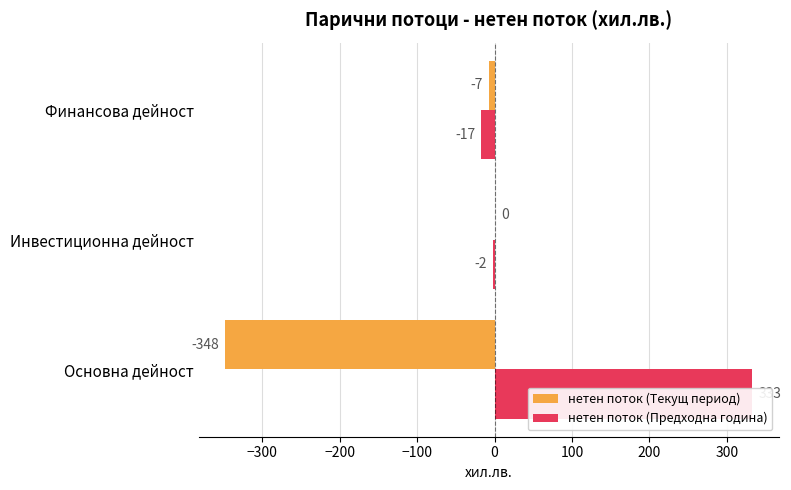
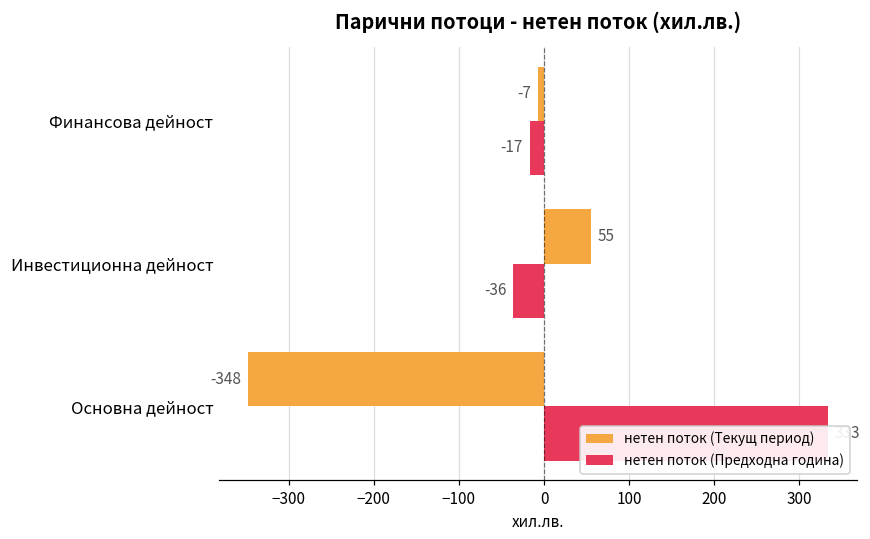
нетен поток (Текущ период), Инвестиционна дейност: 0 -> 55
нетен поток (Предходна година), Инвестиционна дейност: -2 -> -36
